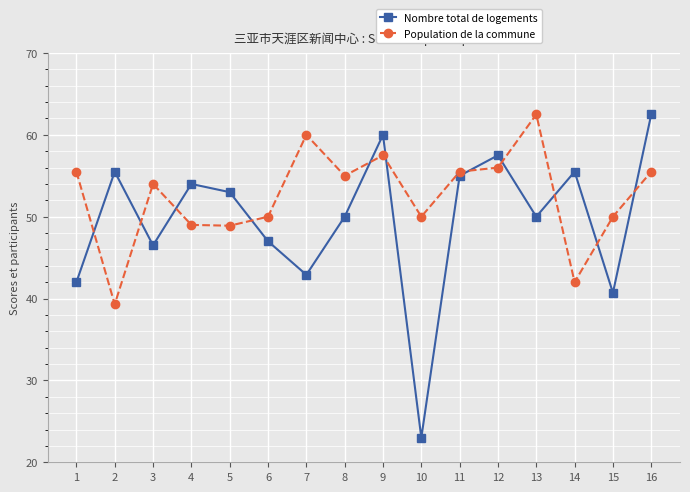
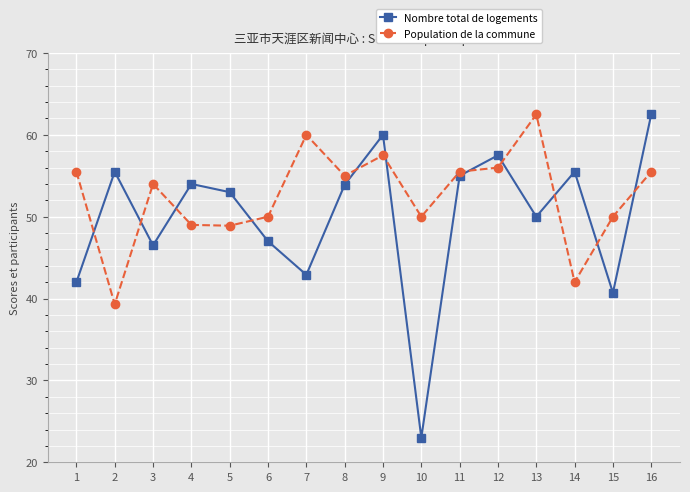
Nombre total de logements, 8: 50 -> 54
